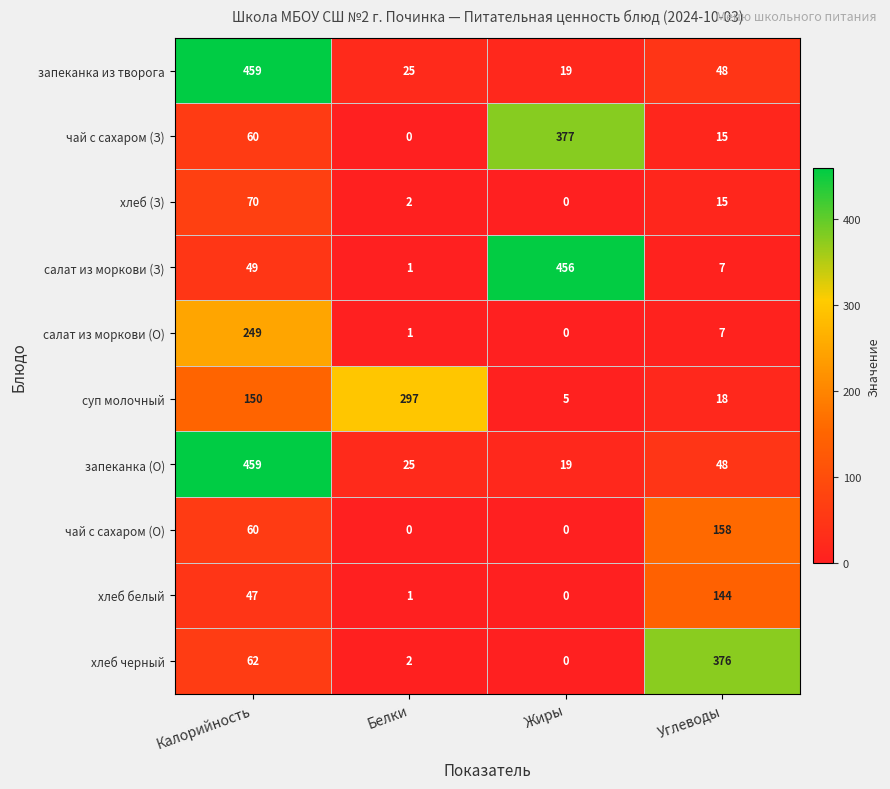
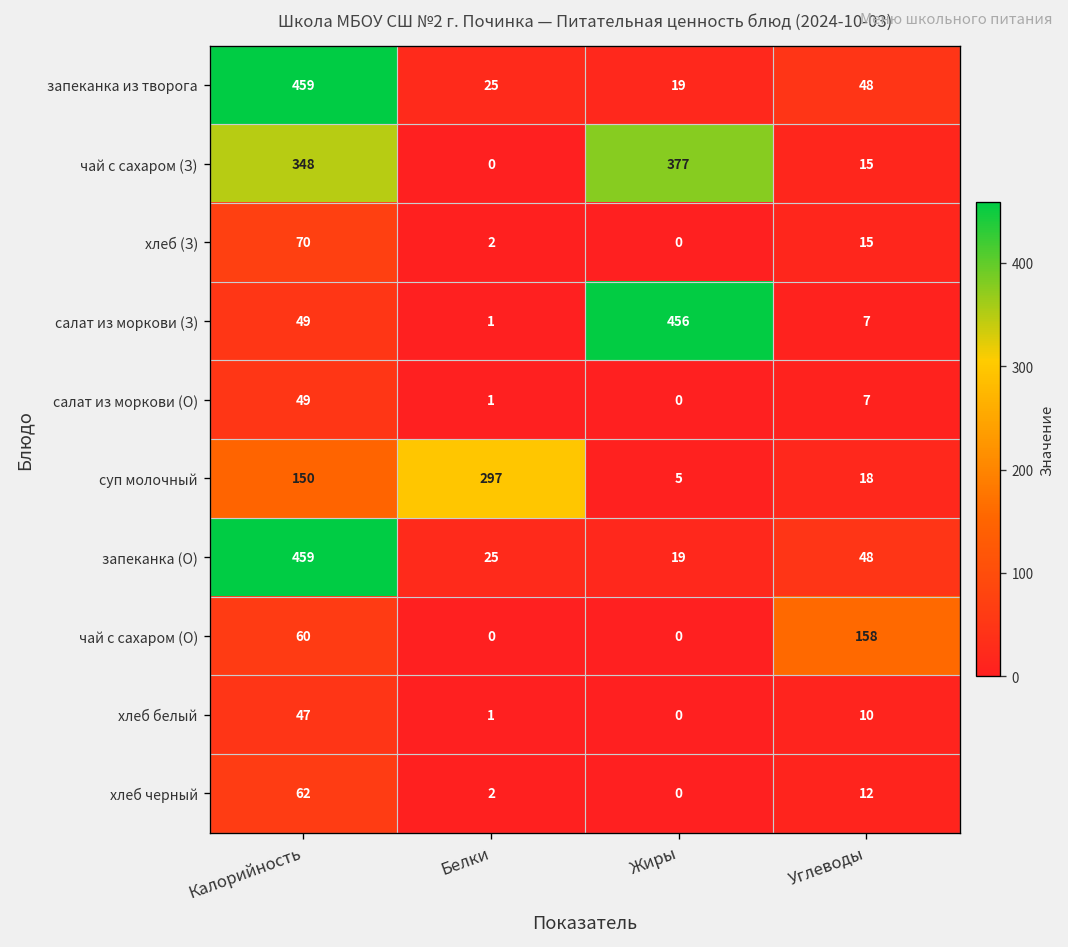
чай с сахаром (З), Калорийность: 60 -> 348
салат из моркови (О), Калорийность: 249 -> 49
хлеб белый, Углеводы: 144 -> 10
хлеб черный, Углеводы: 376 -> 12
